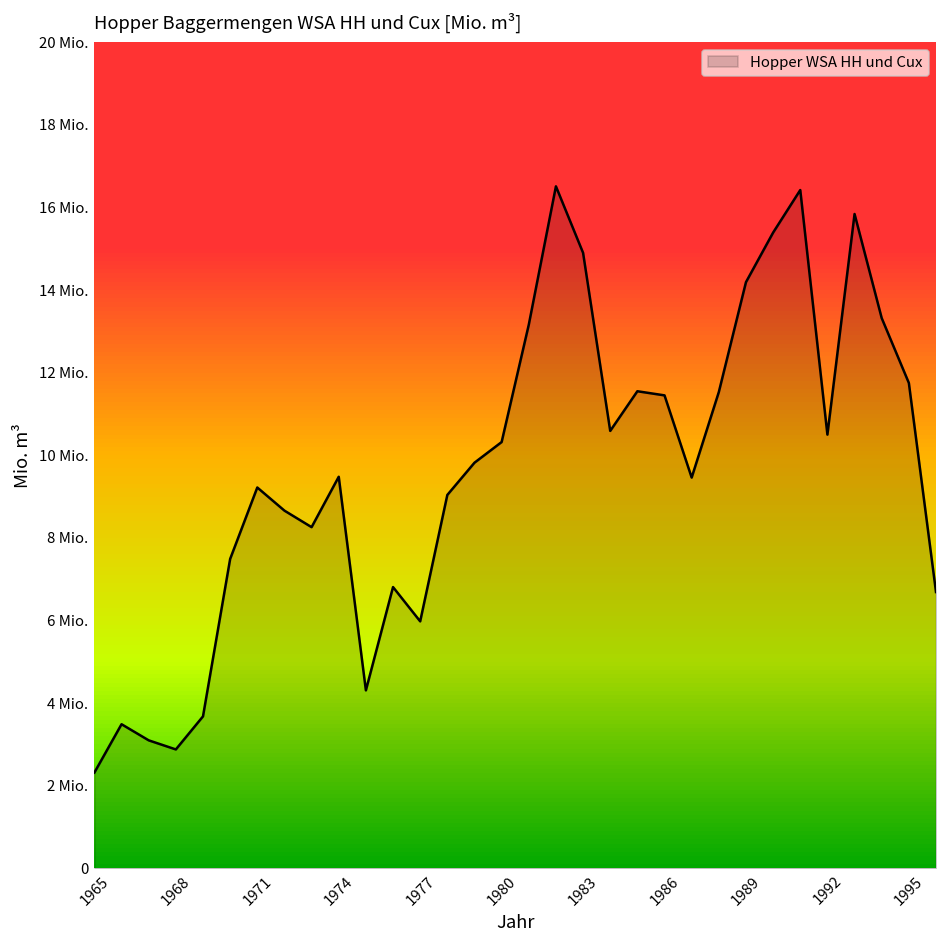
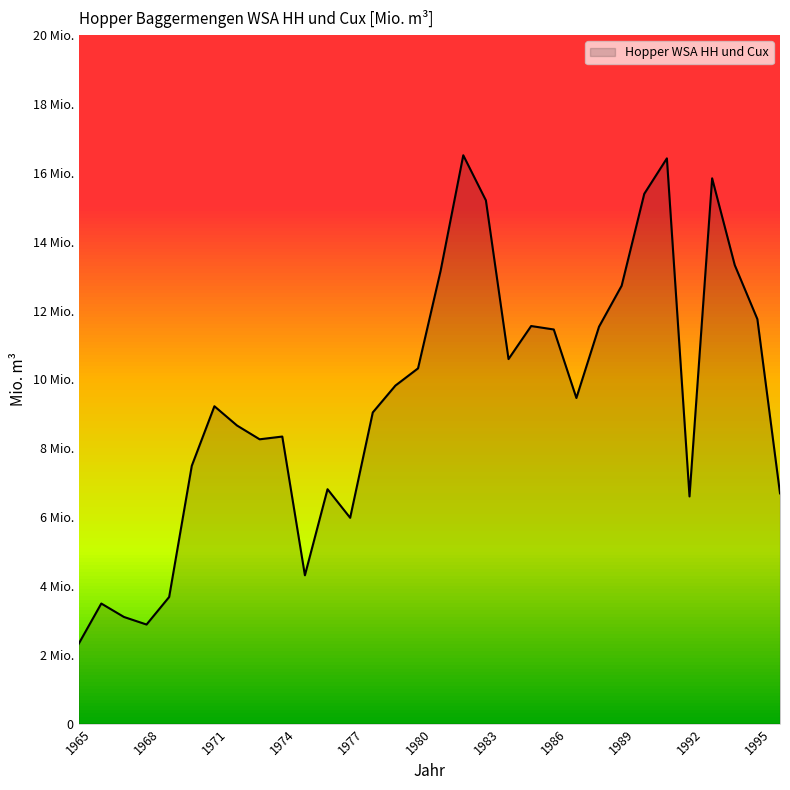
Hopper WSA HH und Cux, 1974: 9.5 Mio. -> 8.3 Mio.
Hopper WSA HH und Cux, 1983: 14.9 Mio. -> 15.2 Mio.
Hopper WSA HH und Cux, 1989: 14.2 Mio. -> 12.7 Mio.
Hopper WSA HH und Cux, 1992: 10.5 Mio. -> 6.6 Mio.
